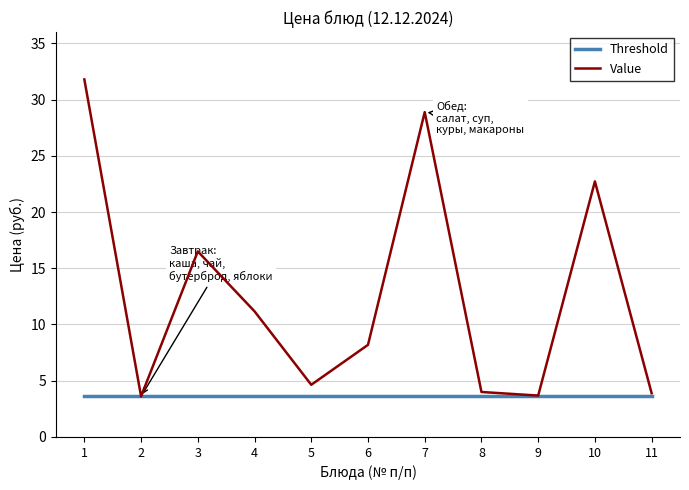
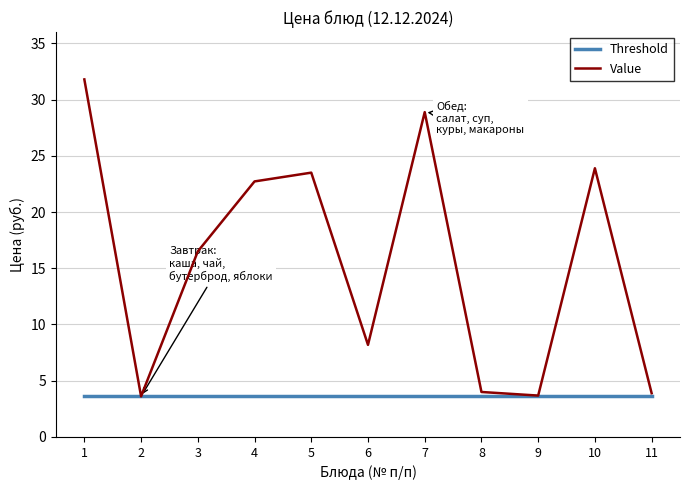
Value, 4: 11.2 -> 22.7
Value, 5: 4.6 -> 23.5
Value, 10: 22.7 -> 23.9
